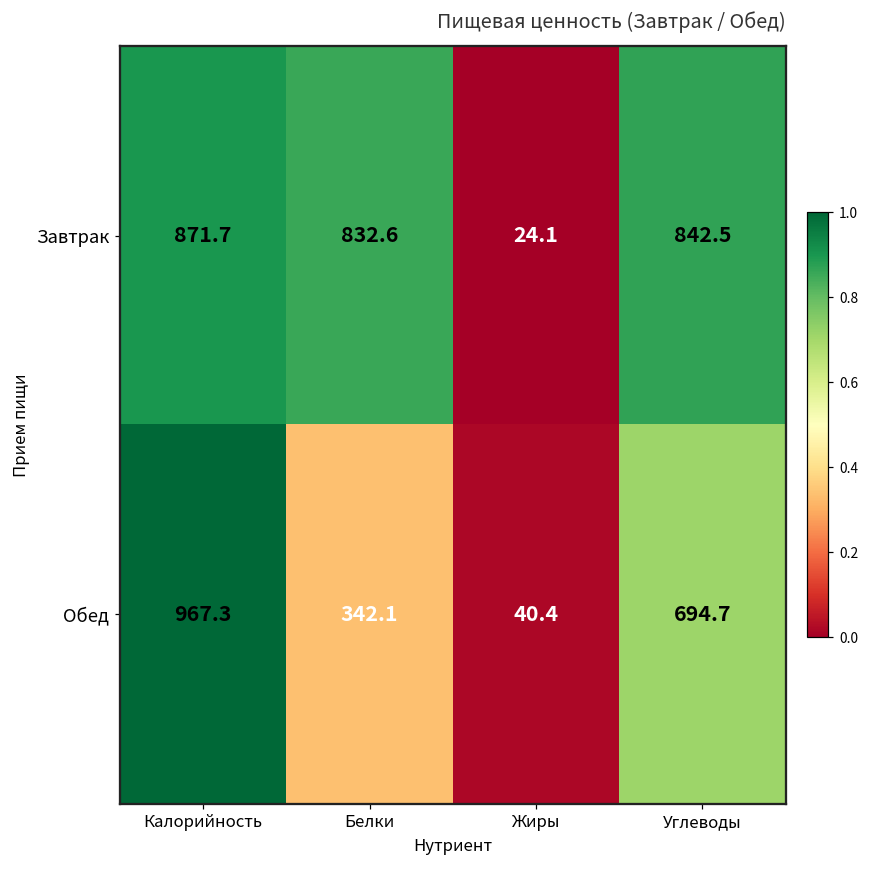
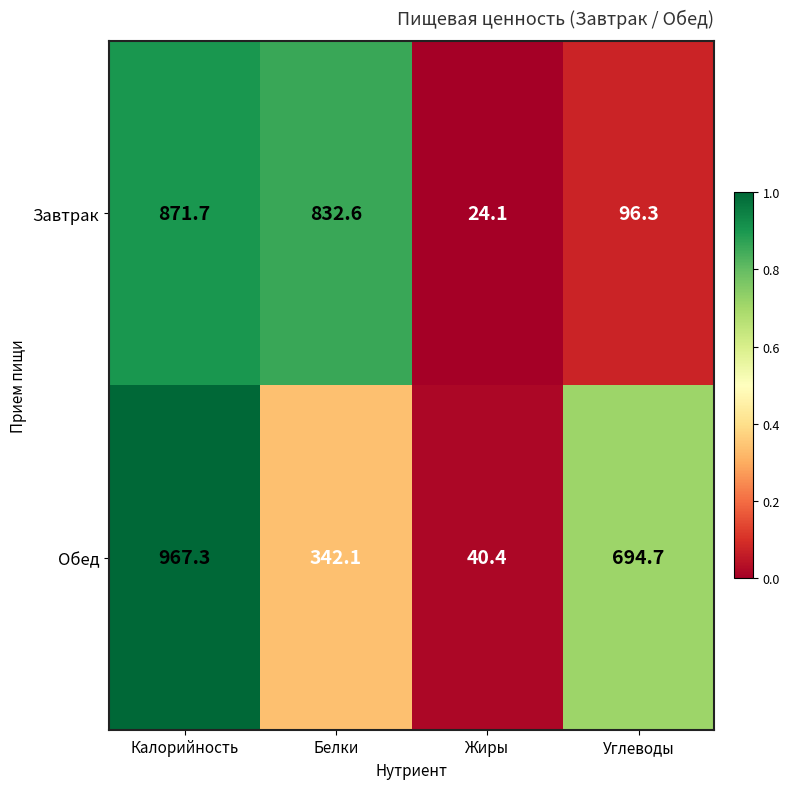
Завтрак, Углеводы: 842.5 -> 96.3
